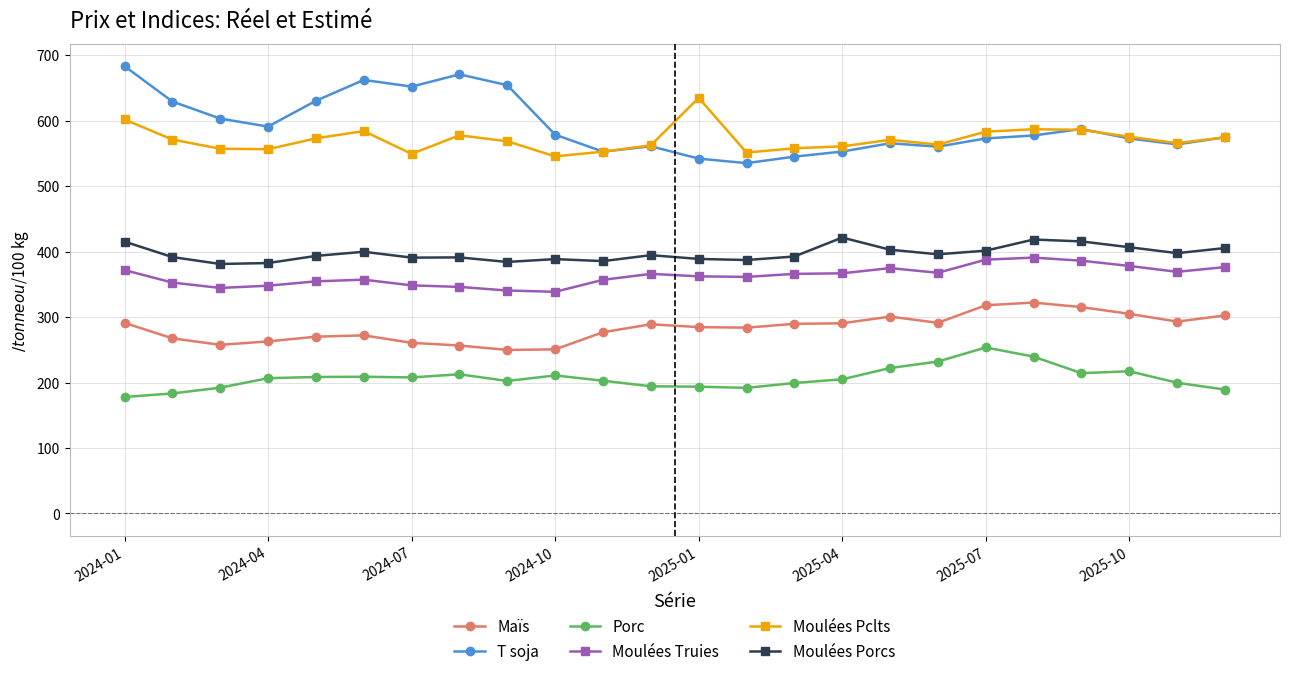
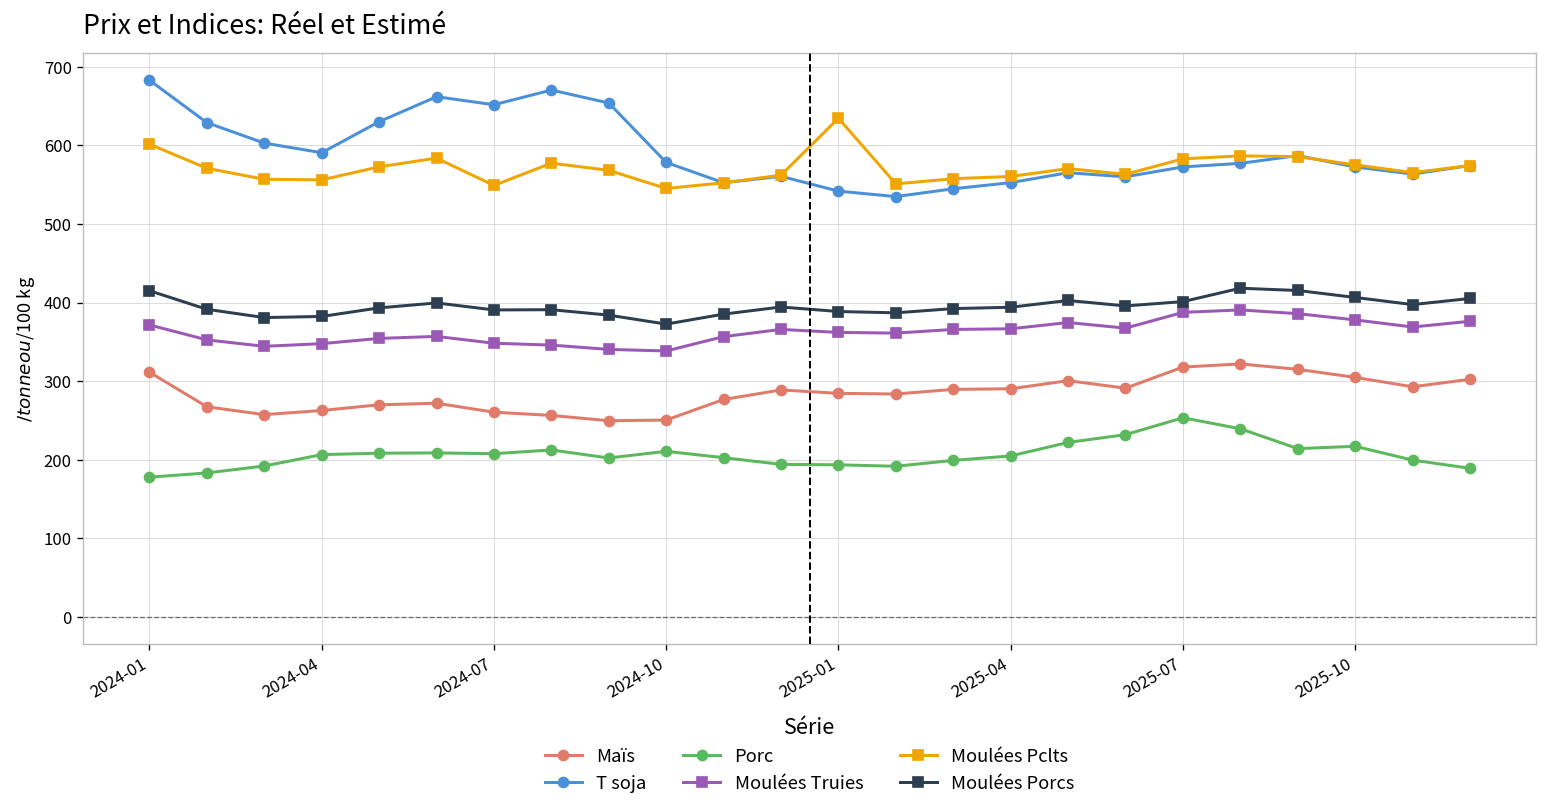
Maïs, 2024-01: 290 -> 310
Moulées Porcs, 2024-10: 390 -> 370
Moulées Porcs, 2025-04: 420 -> 390
